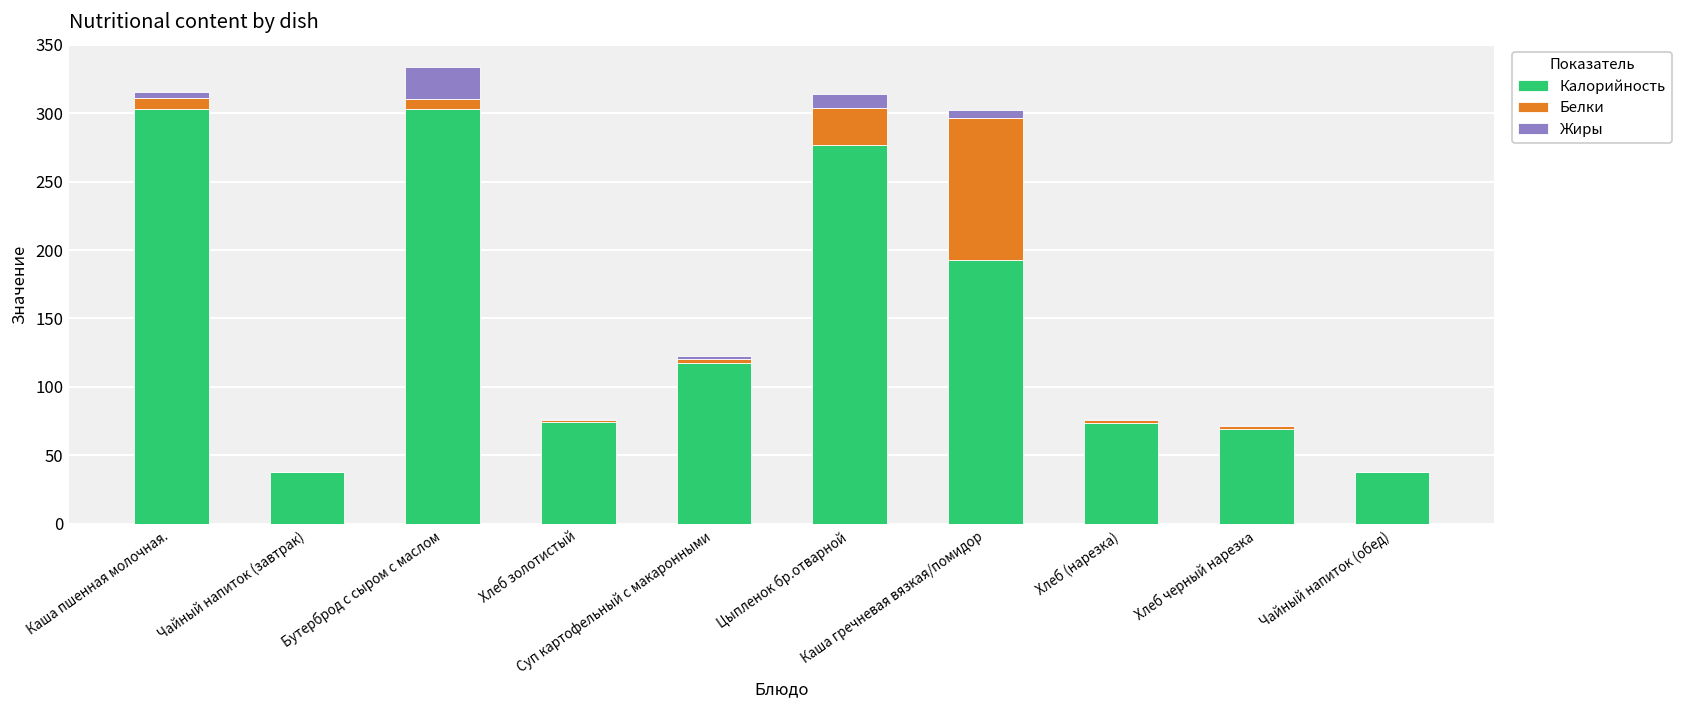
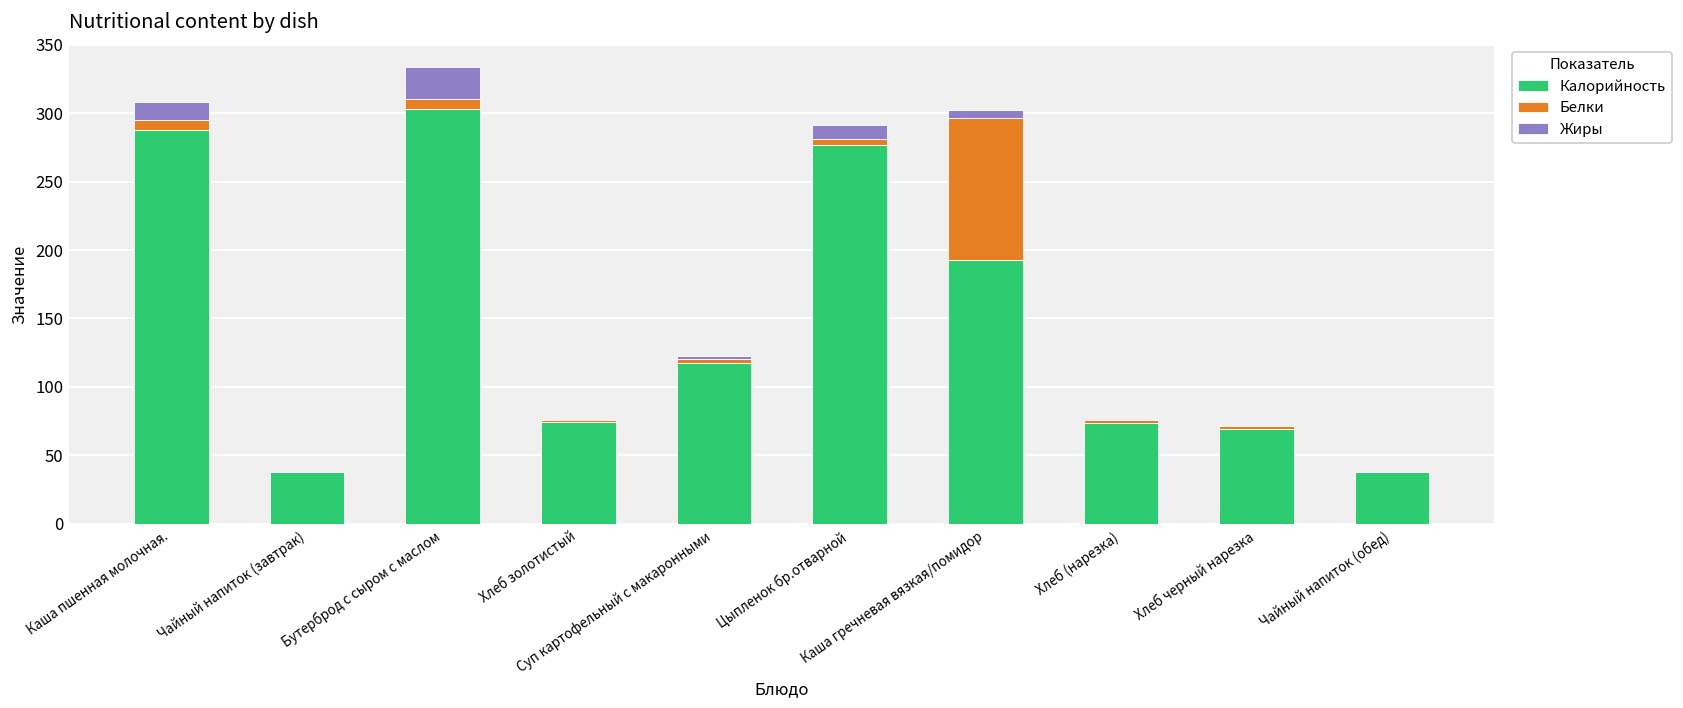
Калорийность, Каша пшенная молочная.: 303 -> 288
Жиры, Каша пшенная молочная.: 5 -> 13
Белки, Цыпленок бр.отварной: 27 -> 4
